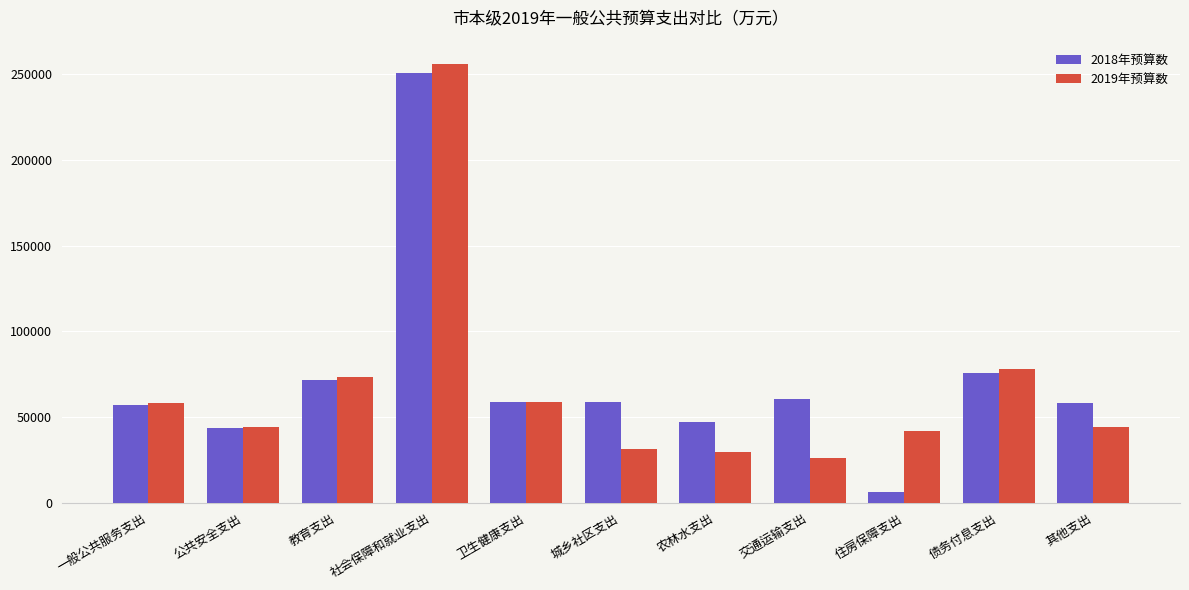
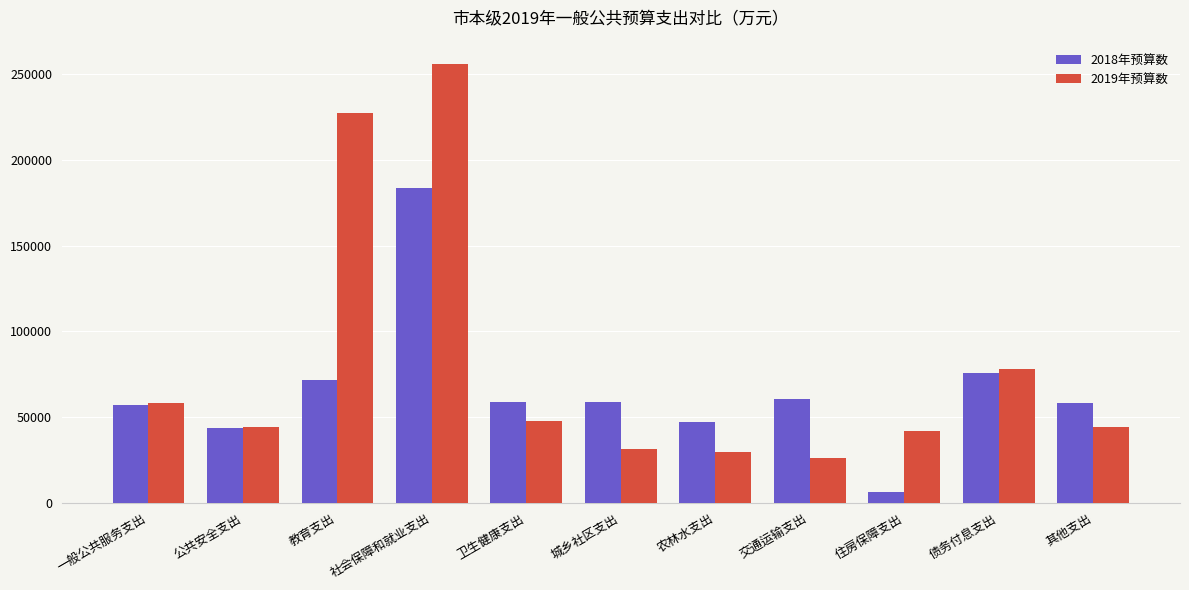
2019年预算数, 教育支出: 74000 -> 227000
2018年预算数, 社会保障和就业支出: 250000 -> 184000
2019年预算数, 卫生健康支出: 59000 -> 48000
